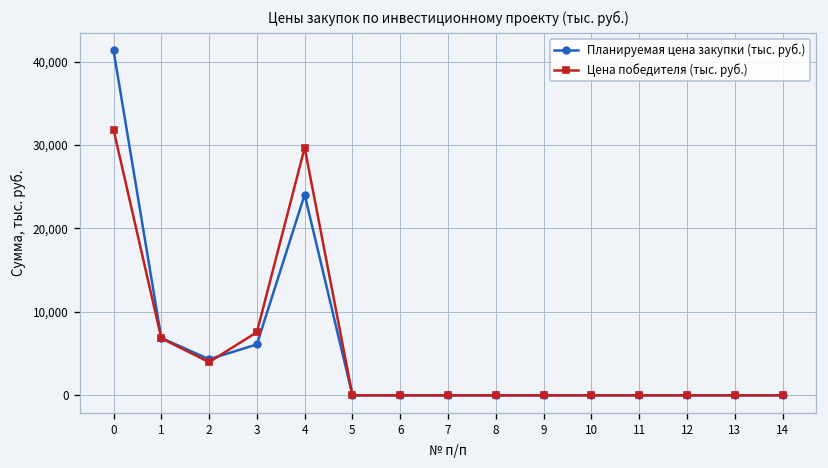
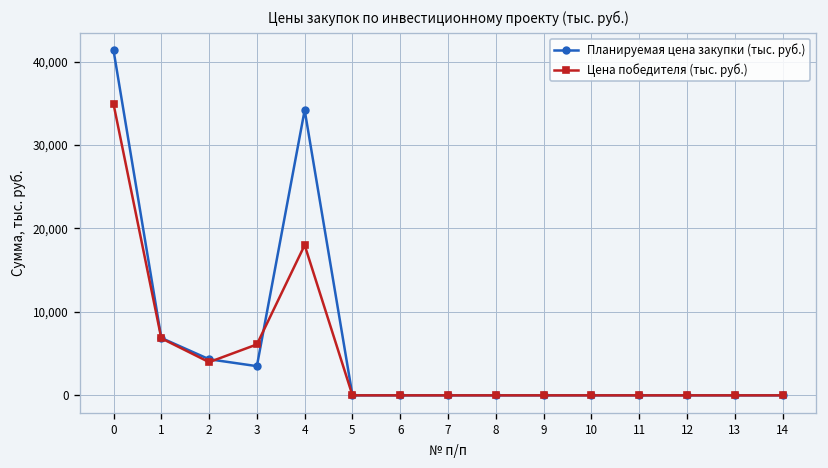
Цена победителя (тыс. руб.), 0: 32,000 -> 35,000
Планируемая цена закупки (тыс. руб.), 3: 6,000 -> 3,000
Цена победителя (тыс. руб.), 3: 8,000 -> 6,000
Планируемая цена закупки (тыс. руб.), 4: 24,000 -> 34,000
Цена победителя (тыс. руб.), 4: 30,000 -> 18,000
